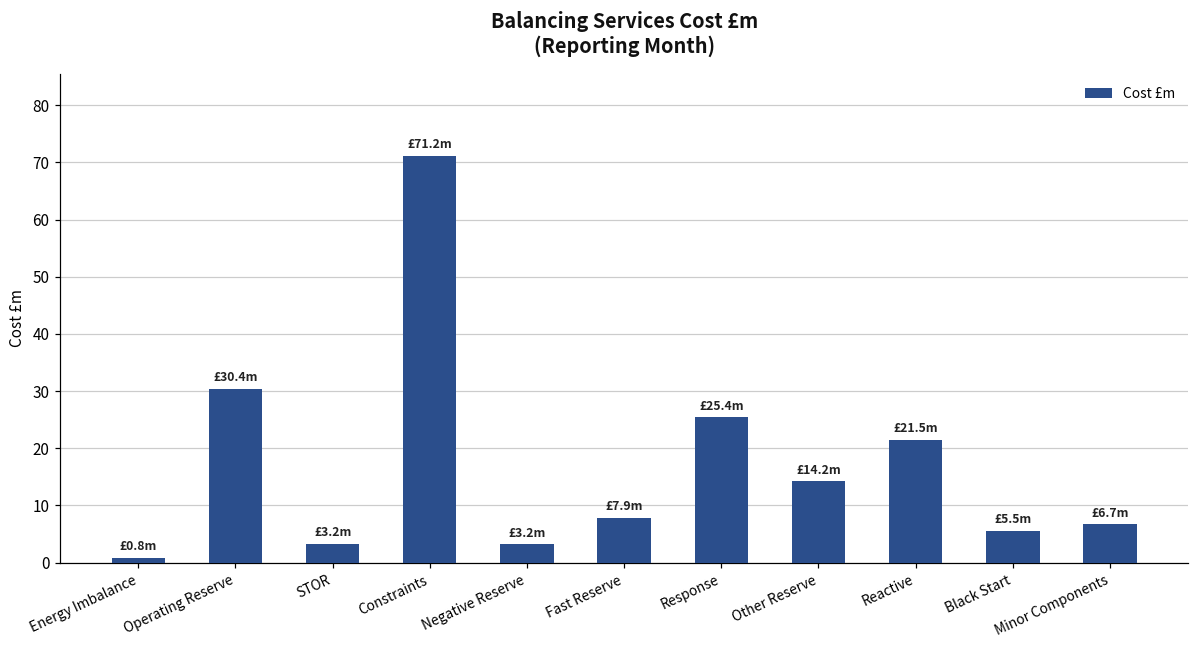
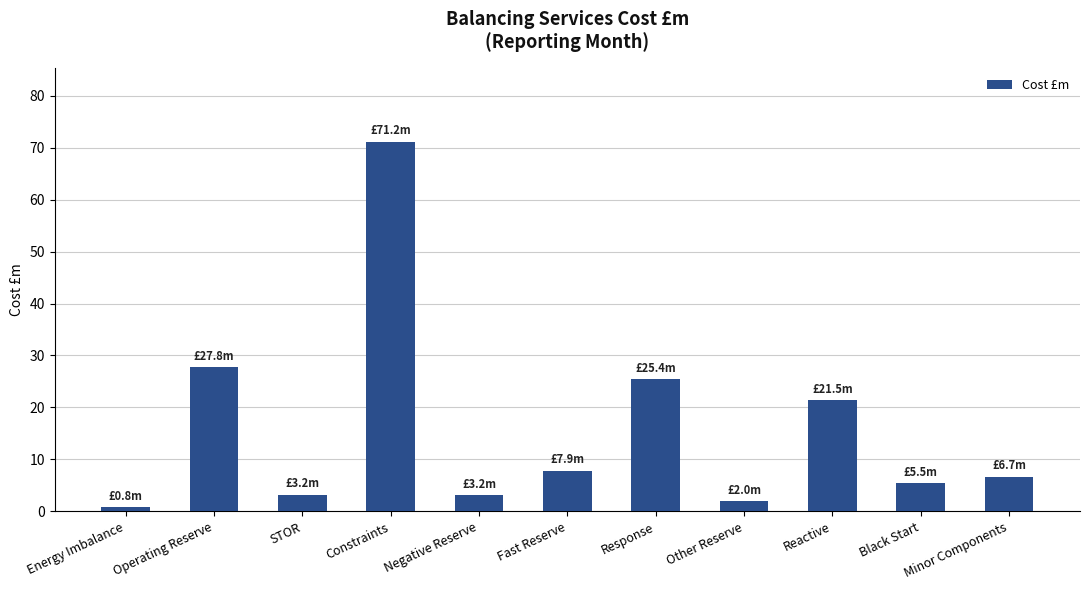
Operating Reserve: £30.4m -> £27.8m
Other Reserve: £14.2m -> £2.0m
